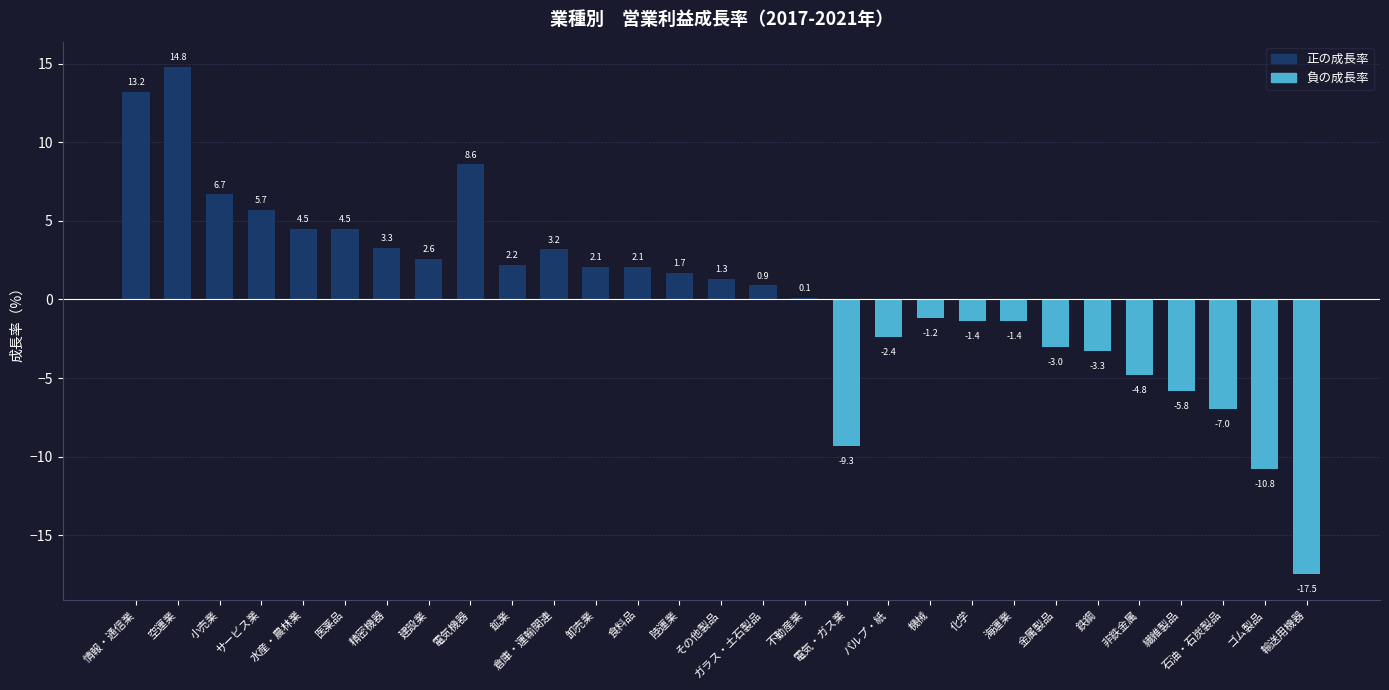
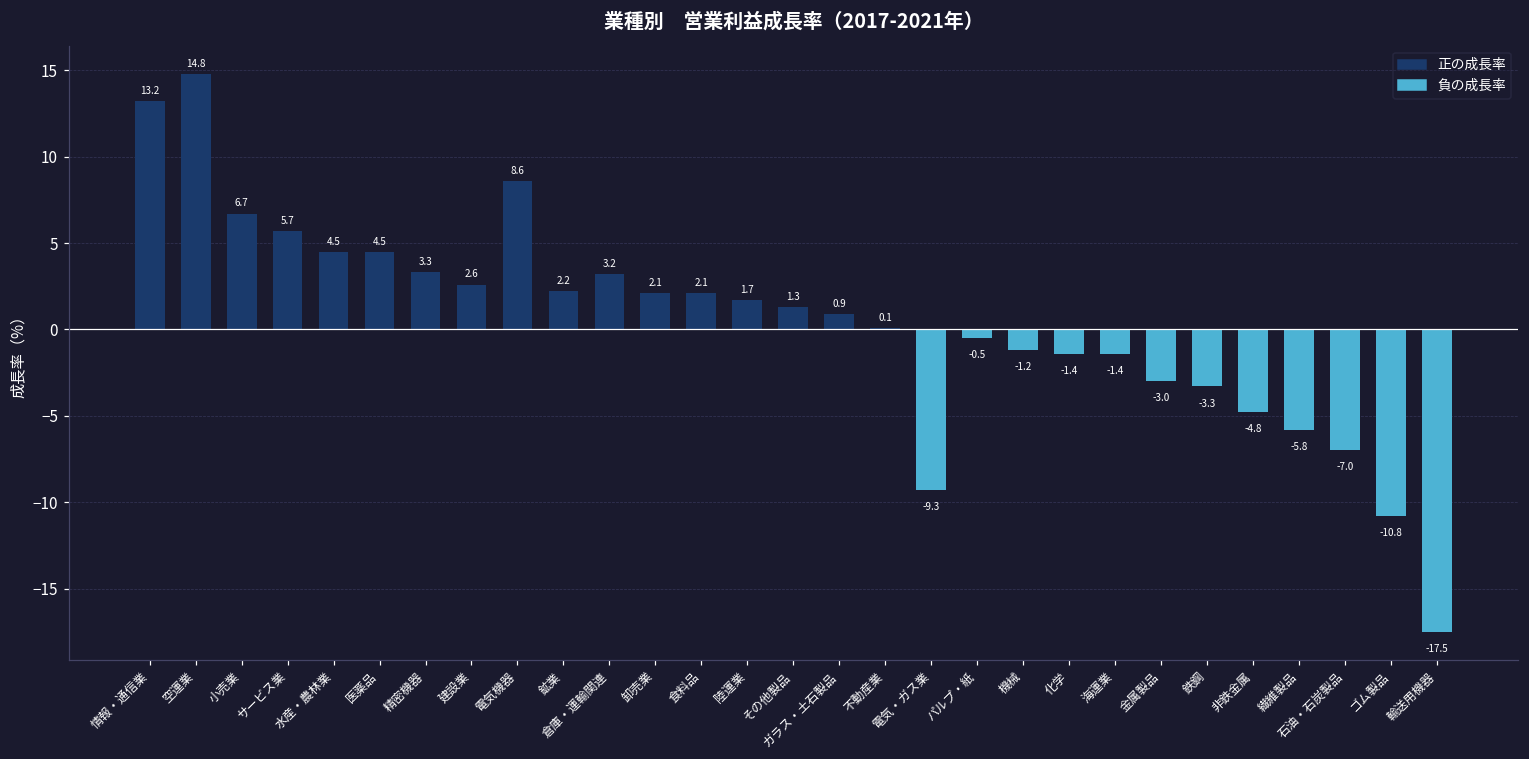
パルプ・紙: -2.4 -> -0.5
